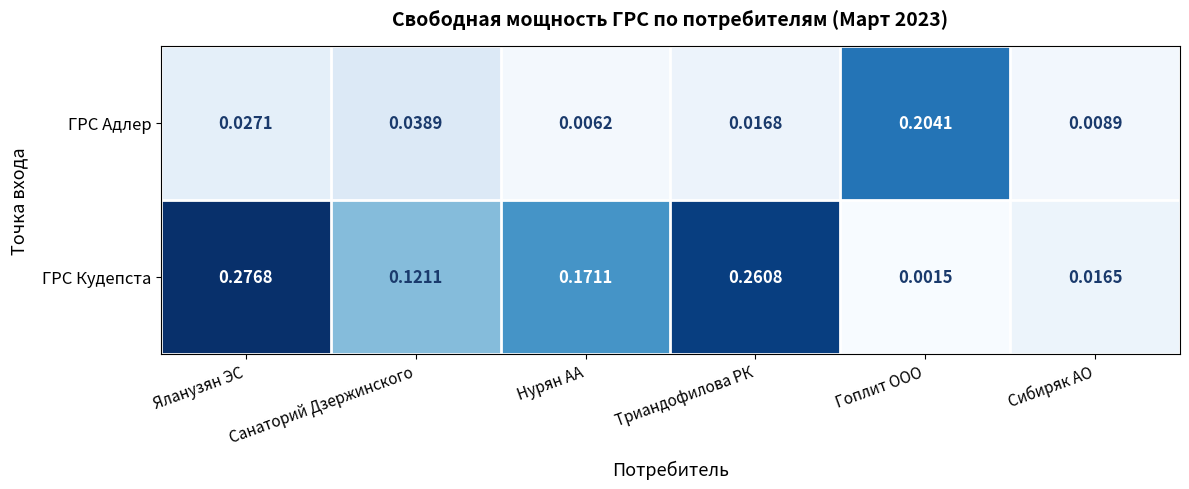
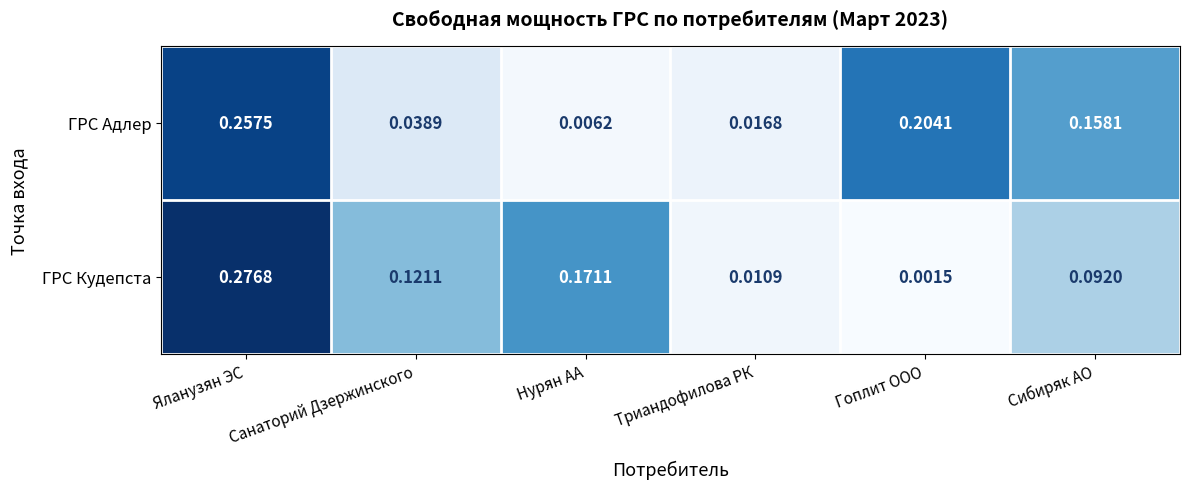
ГРС Адлер, Яланузян ЭС: 0.0271 -> 0.2575
ГРС Адлер, Сибиряк АО: 0.0089 -> 0.1581
ГРС Кудепста, Триандофилова РК: 0.2608 -> 0.0109
ГРС Кудепста, Сибиряк АО: 0.0165 -> 0.0920
